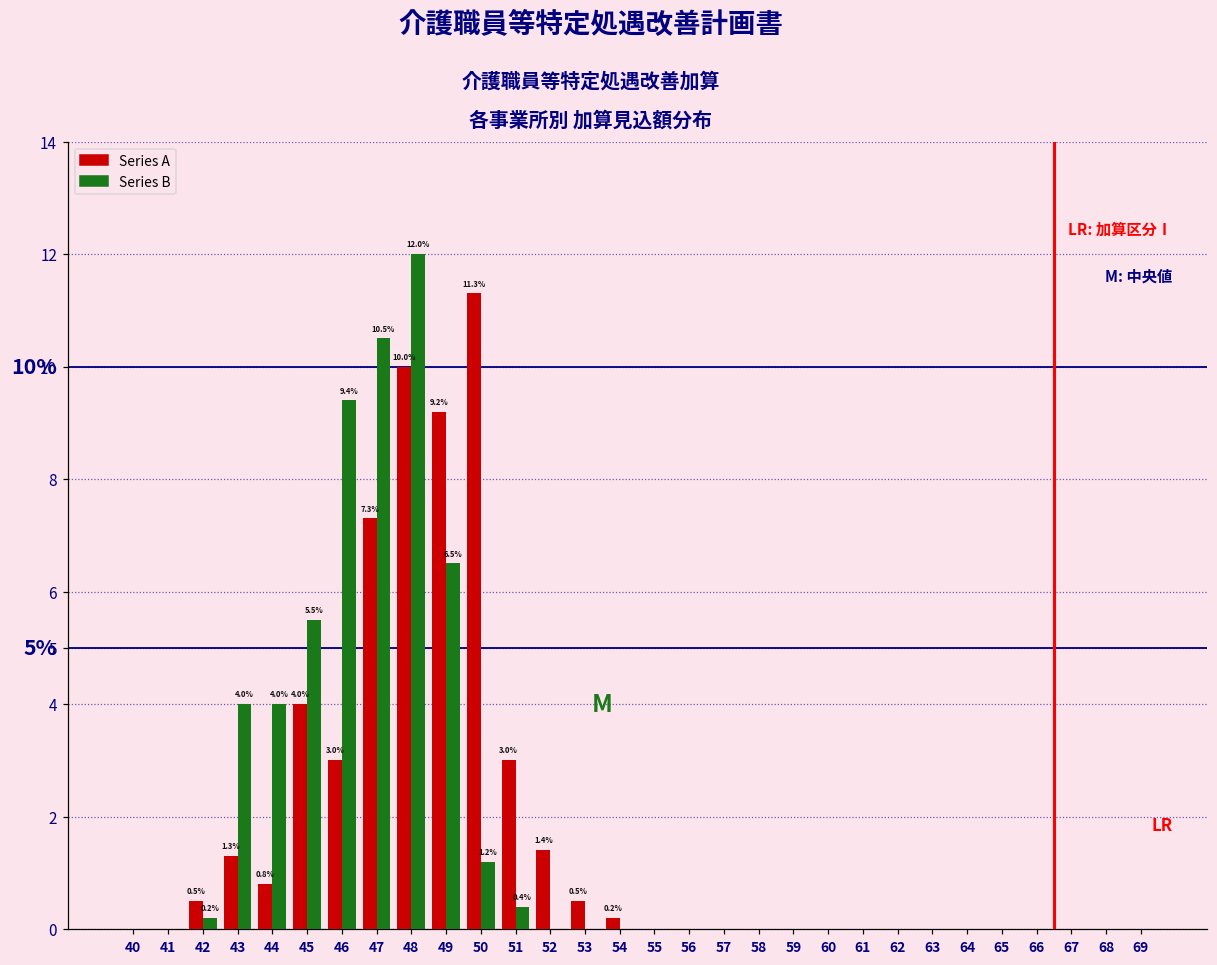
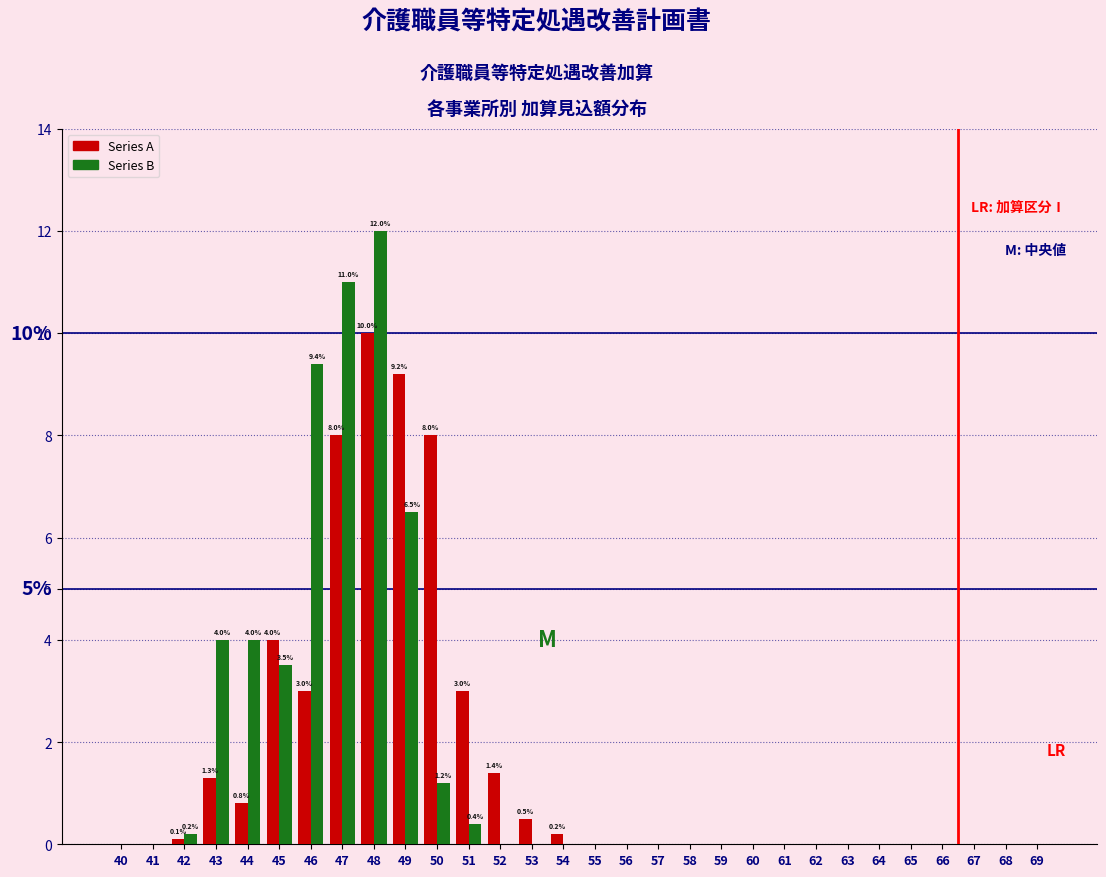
Series A, 42: 0.5% -> 0.1%
Series B, 45: 5.5% -> 3.5%
Series A, 47: 7.3% -> 8.0%
Series B, 47: 10.5% -> 11.0%
Series A, 50: 11.3% -> 8.0%
